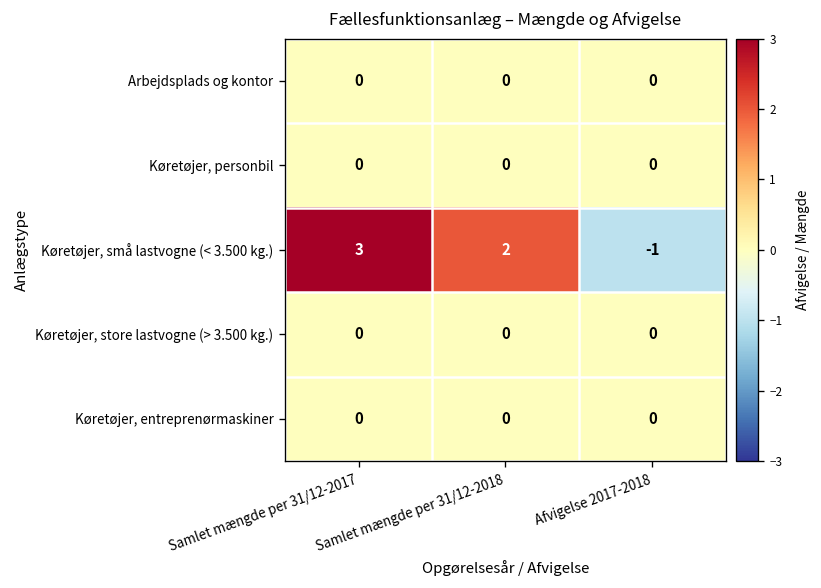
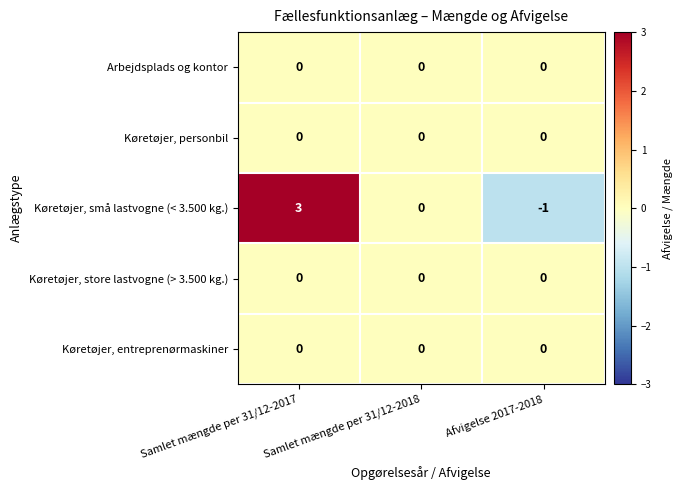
Køretøjer, små lastvogne (< 3.500 kg.), Samlet mængde per 31/12-2018: 2 -> 0
